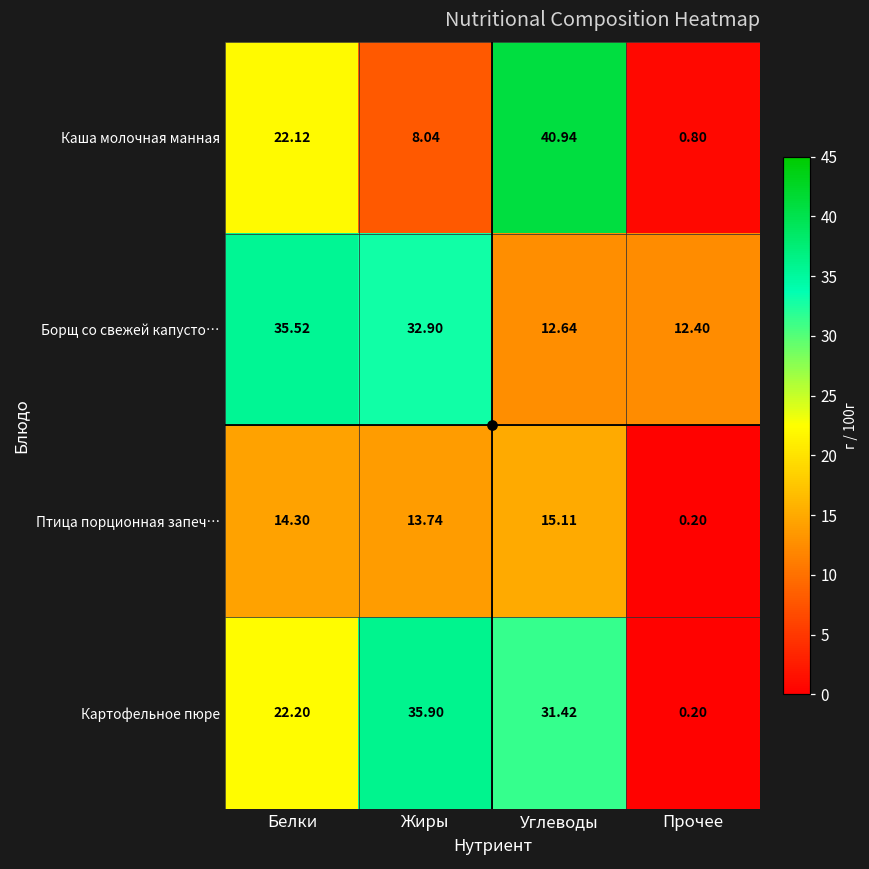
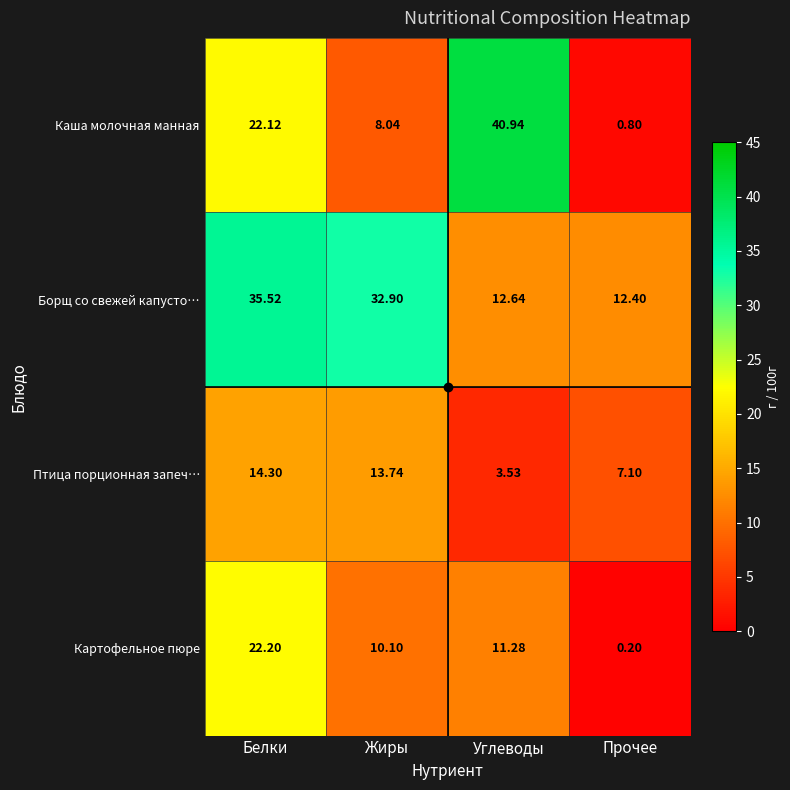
Птица порционная запеч…, Углеводы: 15.11 -> 3.53
Птица порционная запеч…, Прочее: 0.20 -> 7.10
Картофельное пюре, Жиры: 35.90 -> 10.10
Картофельное пюре, Углеводы: 31.42 -> 11.28
